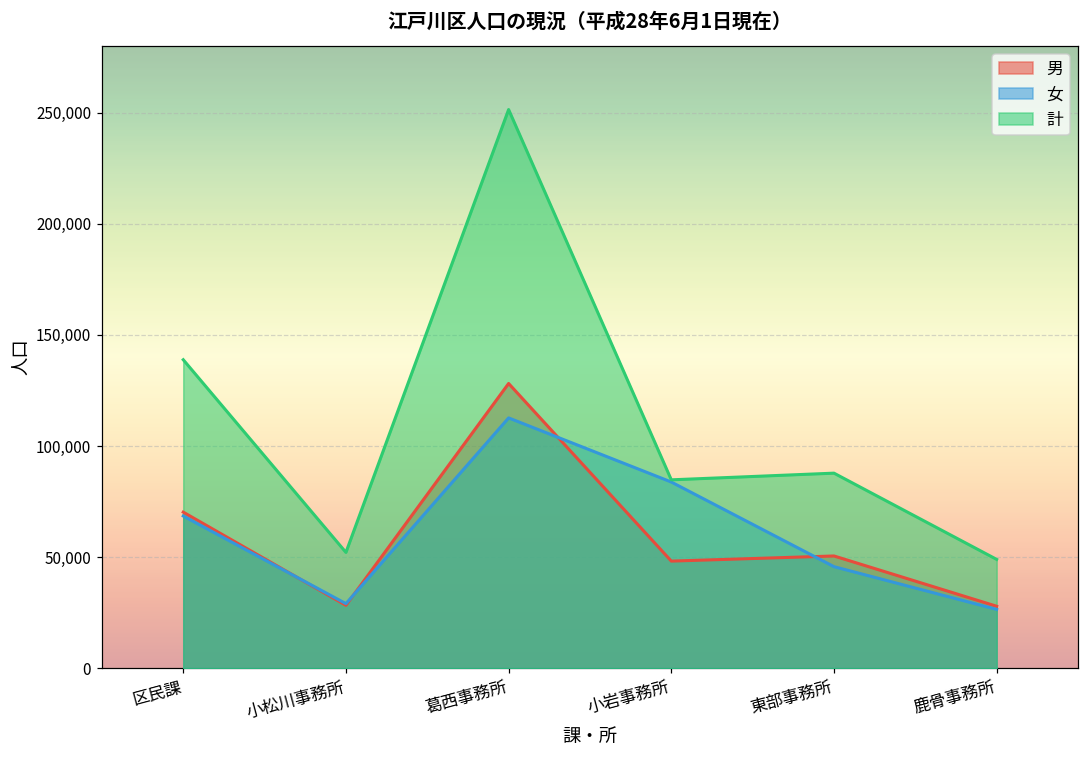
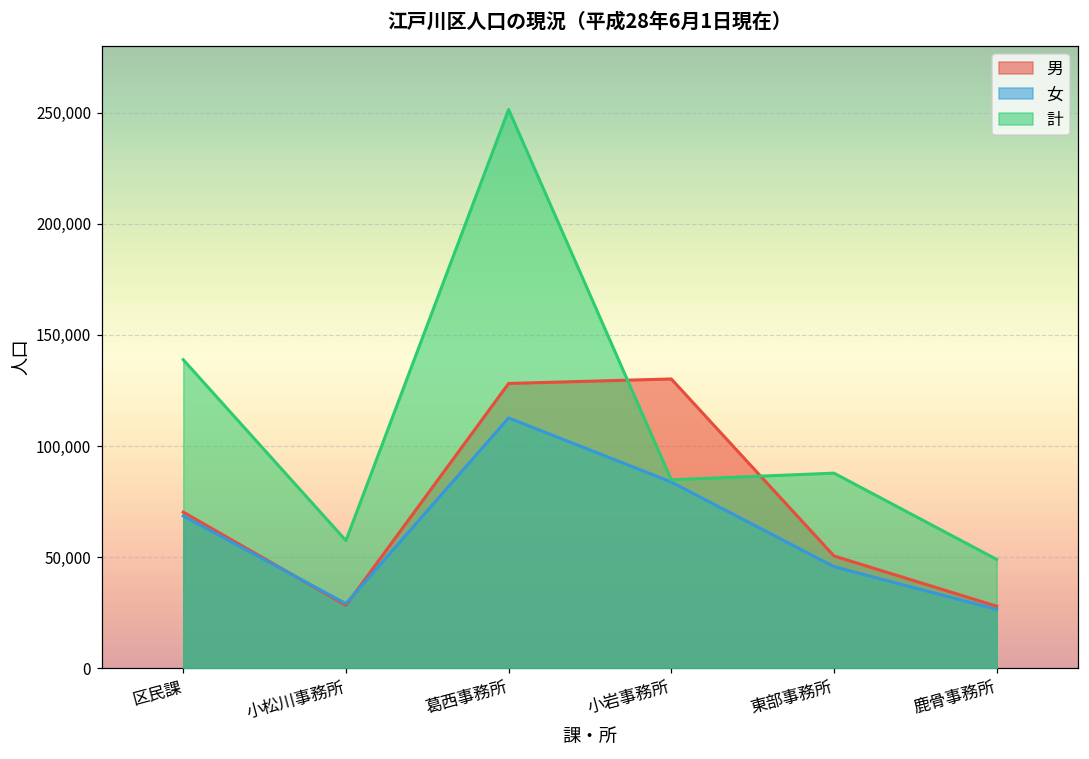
計, 小松川事務所: 52,000 -> 57,000
男, 小岩事務所: 48,000 -> 130,000
